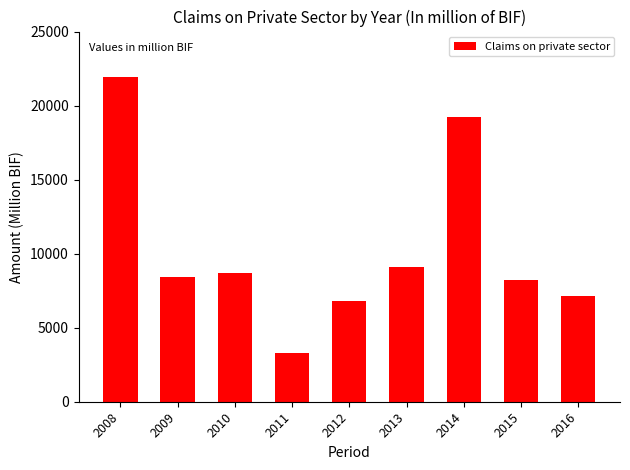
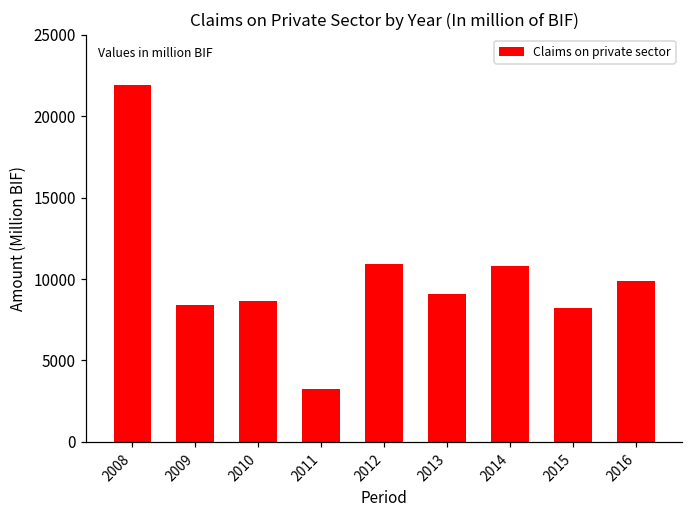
2012: 6800 -> 10900
2014: 19200 -> 10800
2016: 7200 -> 9900
